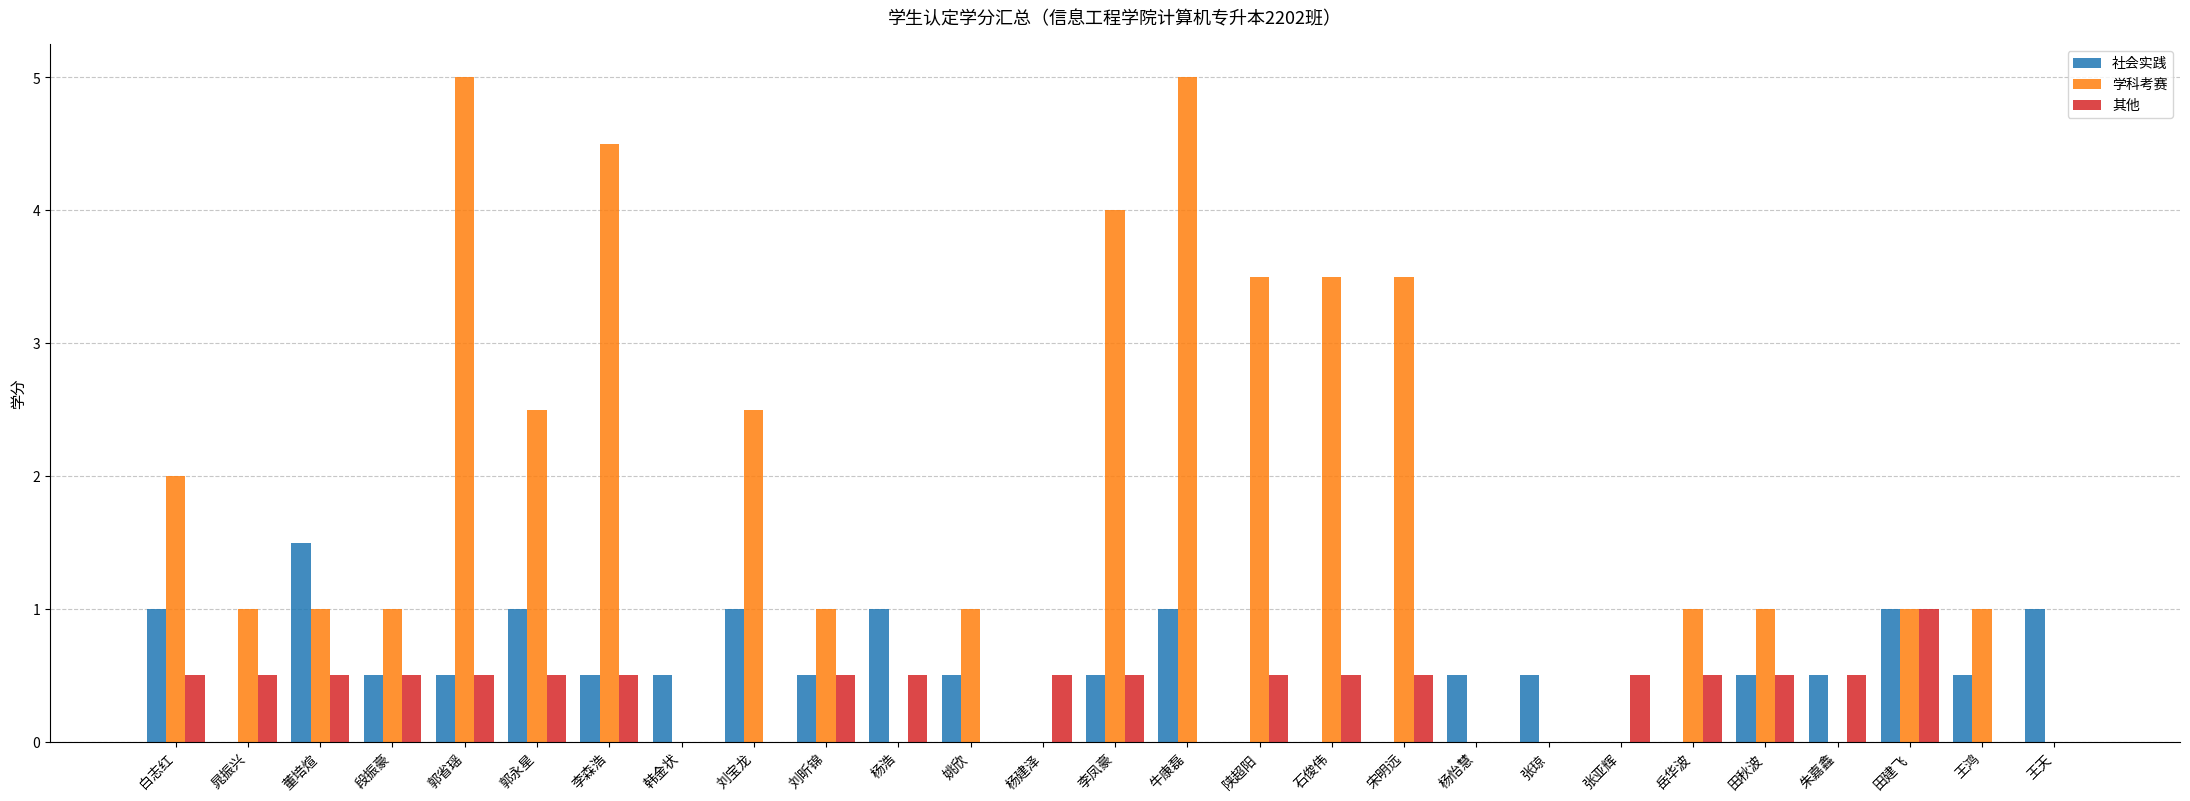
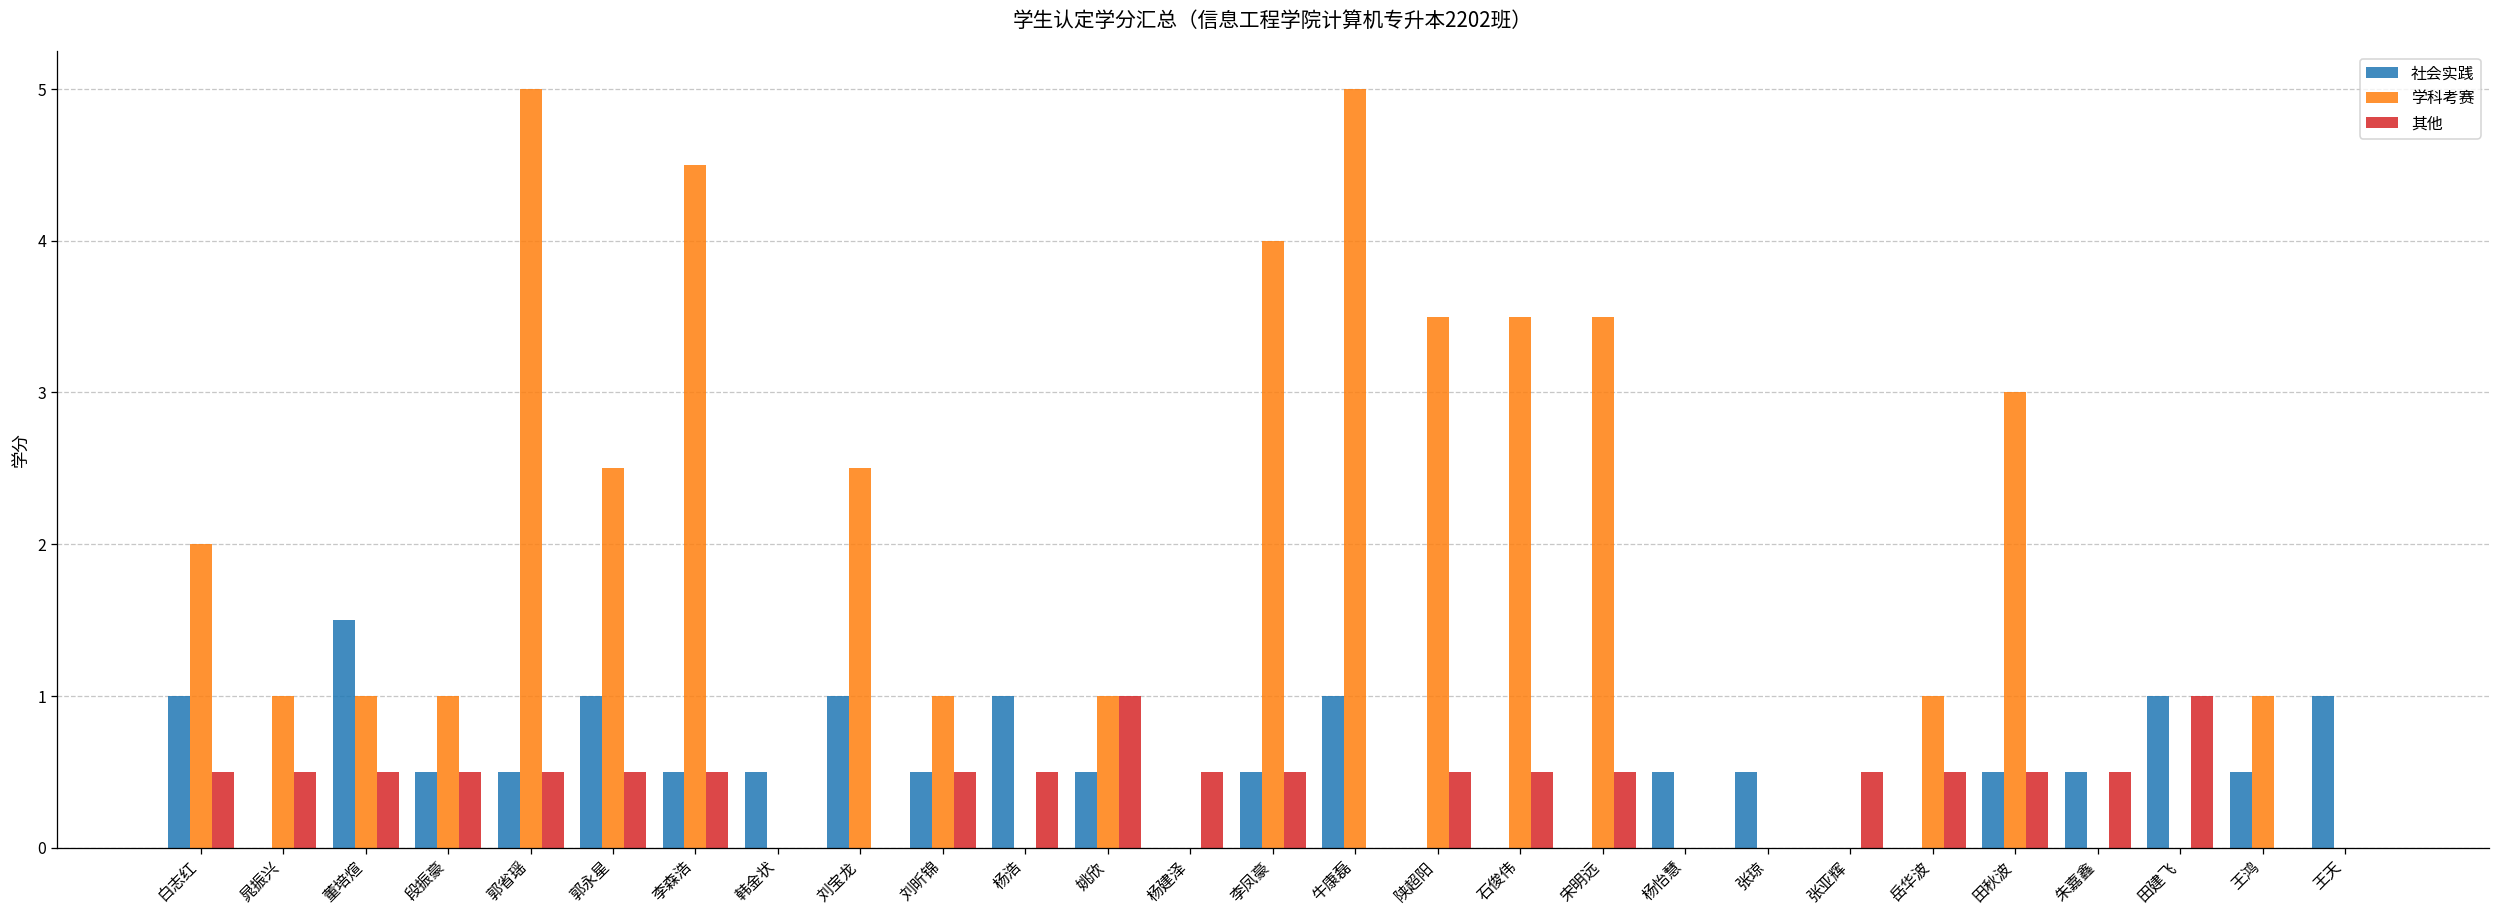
其他, 姚欣: 0 -> 1
学科考赛, 田秋波: 1 -> 3
学科考赛, 田建飞: 1 -> 0
